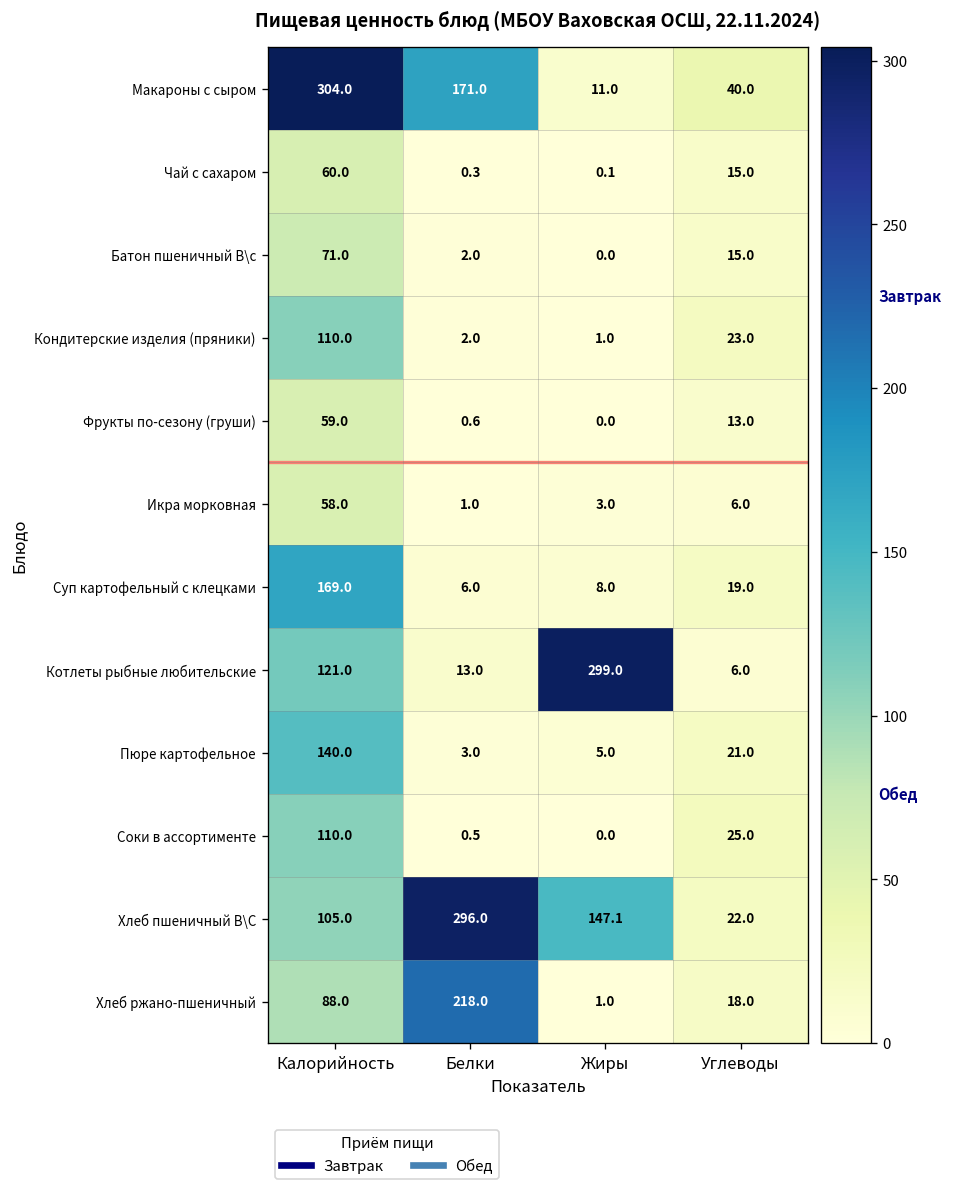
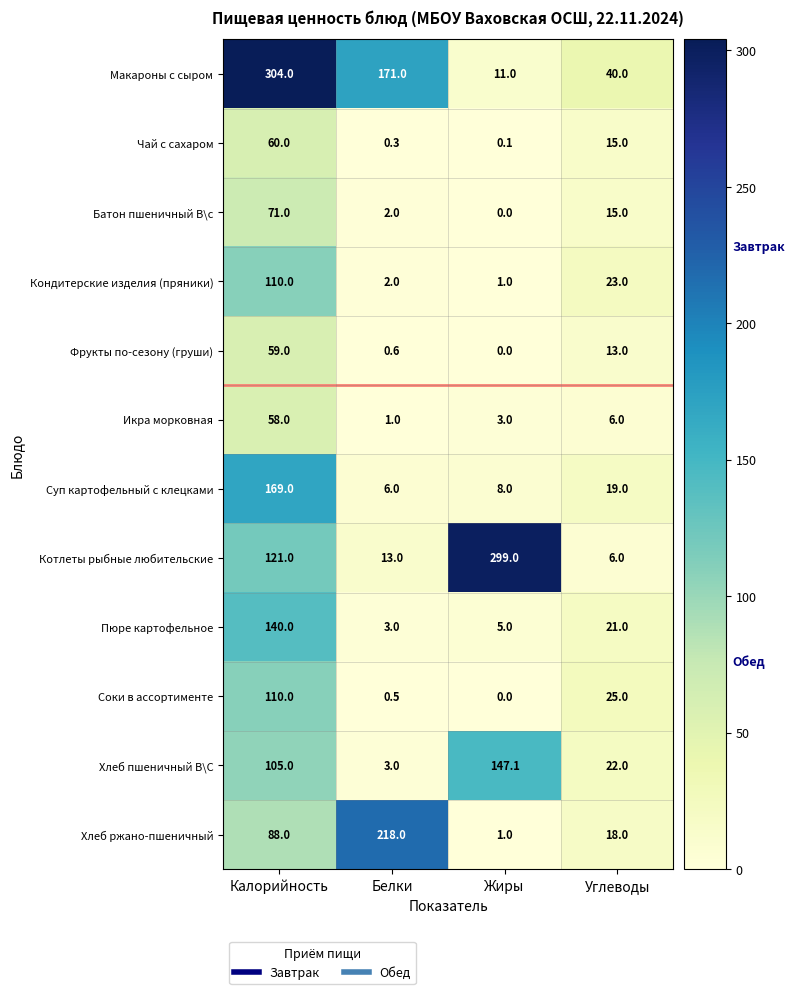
Хлеб пшеничный В\С, Белки: 296.0 -> 3.0
